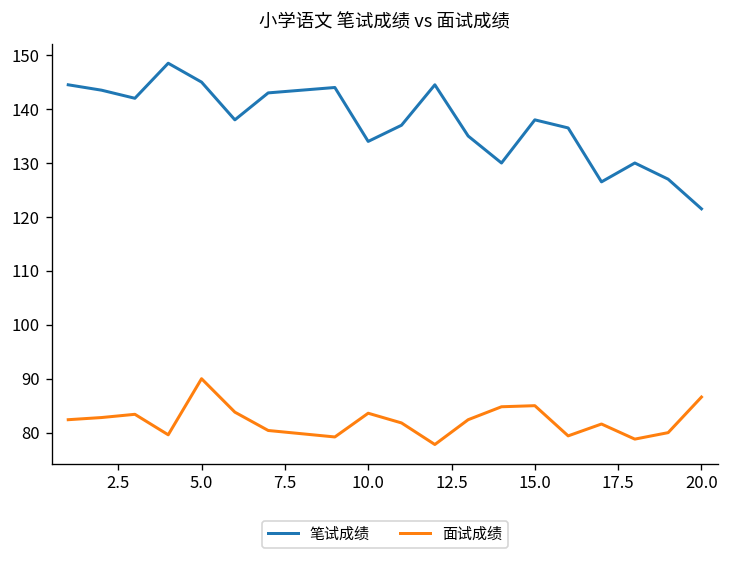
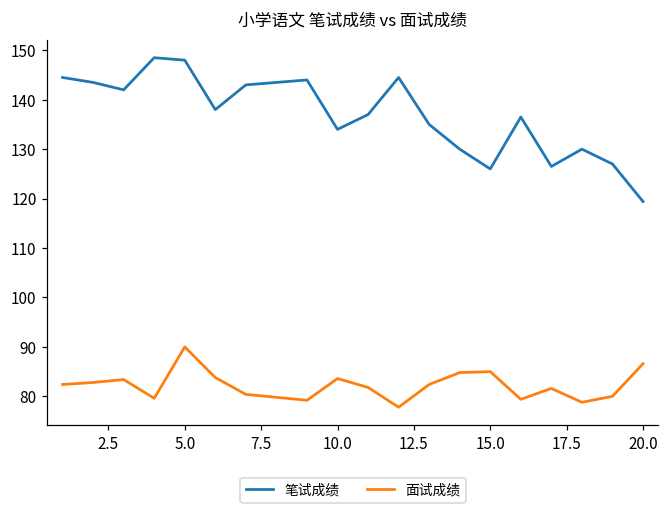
笔试成绩, 5.0: 145 -> 148
笔试成绩, 15.0: 138 -> 126
笔试成绩, 20.0: 122 -> 119
